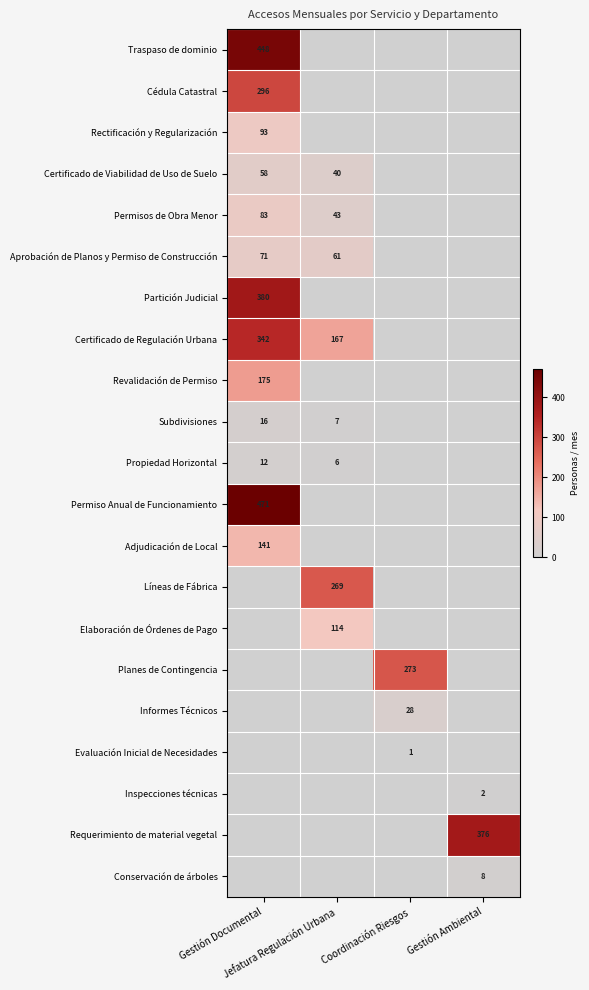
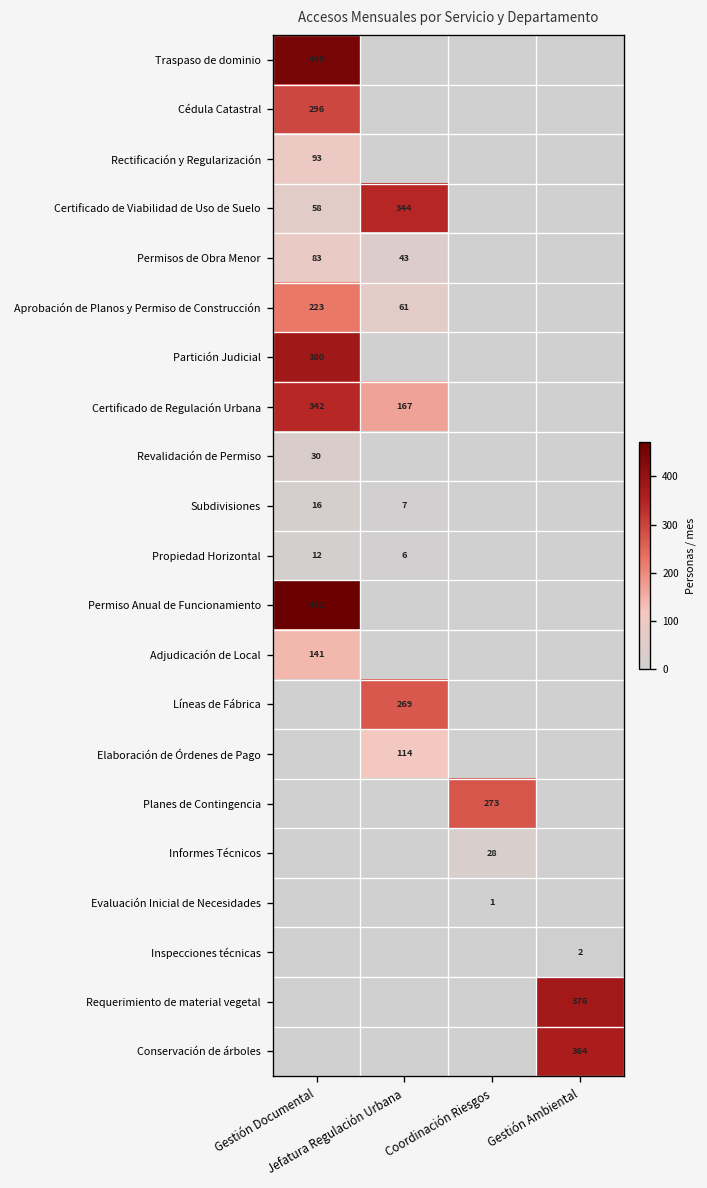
Certificado de Viabilidad de Uso de Suelo, Jefatura Regulación Urbana: 40 -> 344
Aprobación de Planos y Permiso de Construcción, Gestión Documental: 71 -> 223
Revalidación de Permiso, Gestión Documental: 175 -> 30
Conservación de árboles, Gestión Ambiental: 8 -> 364
